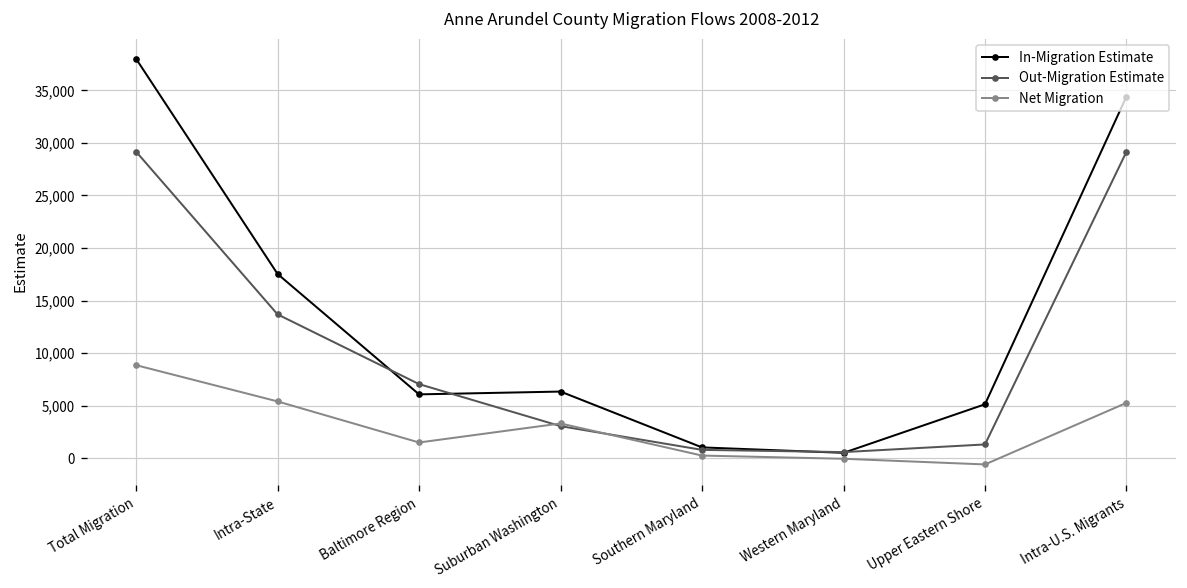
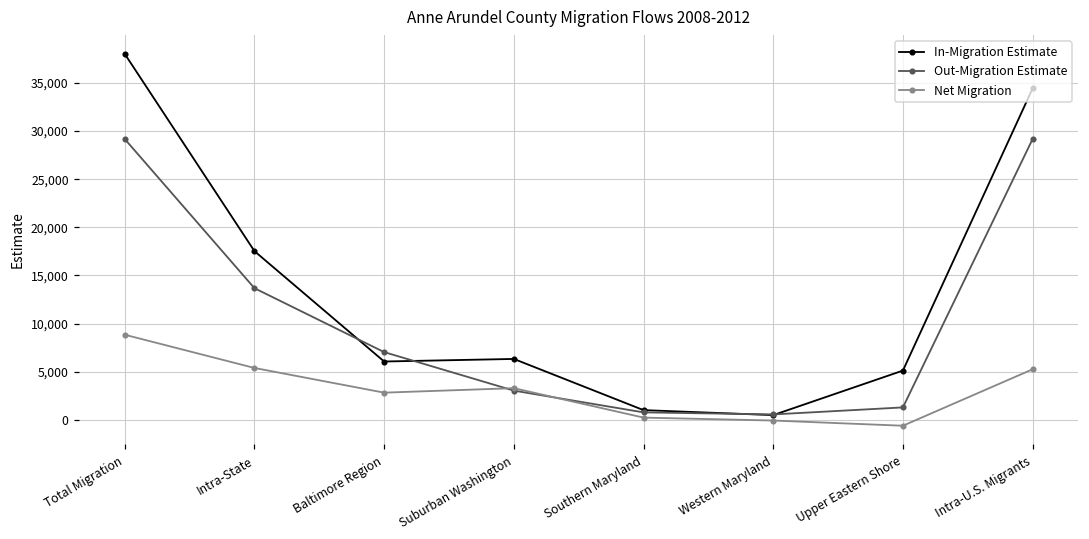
Net Migration, Baltimore Region: 1,000 -> 3,000
